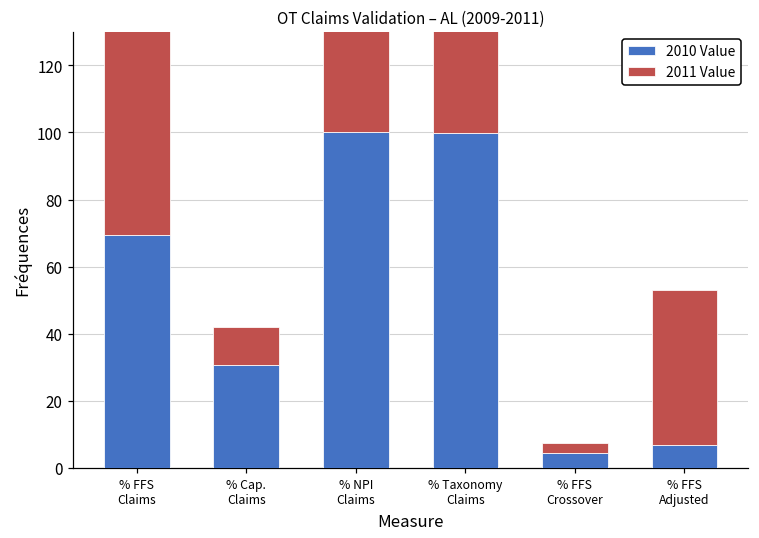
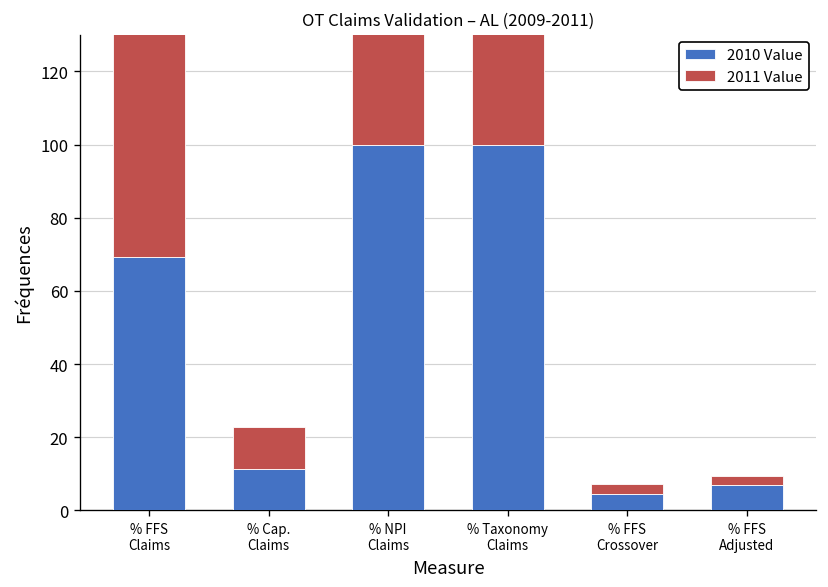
2010 Value, % Cap. Claims: 31 -> 11
2011 Value, % FFS Adjusted: 46 -> 2
